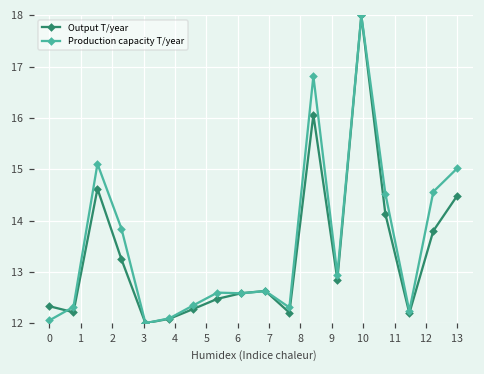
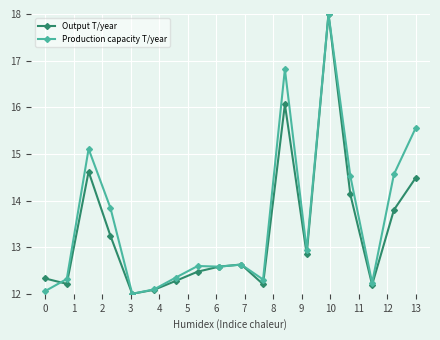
Production capacity T/year, 13: 15.0 -> 15.6
